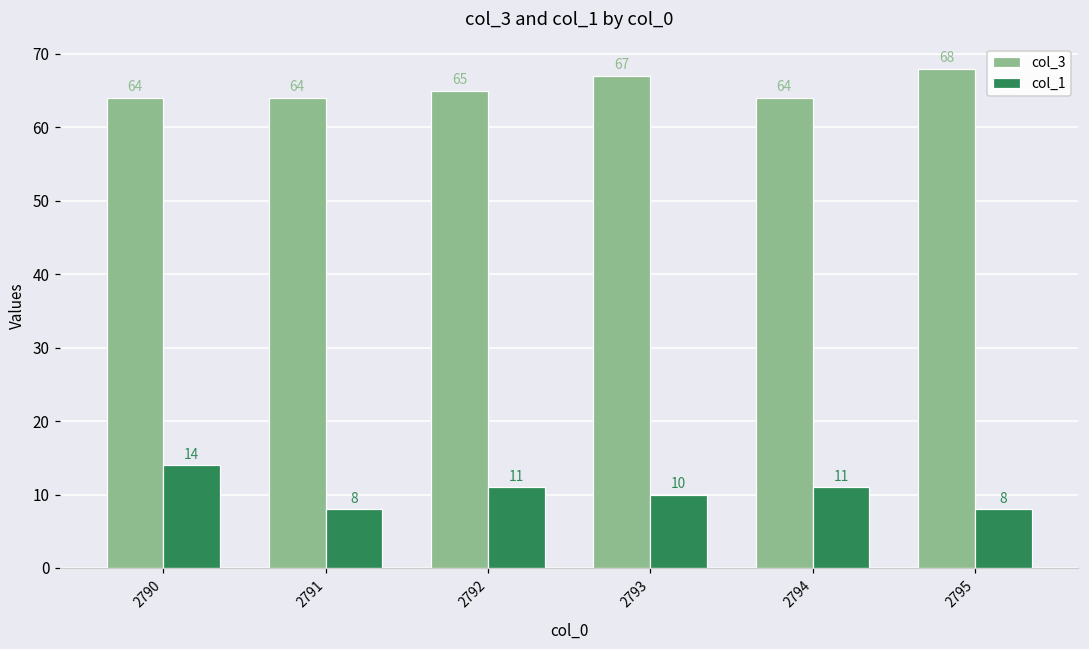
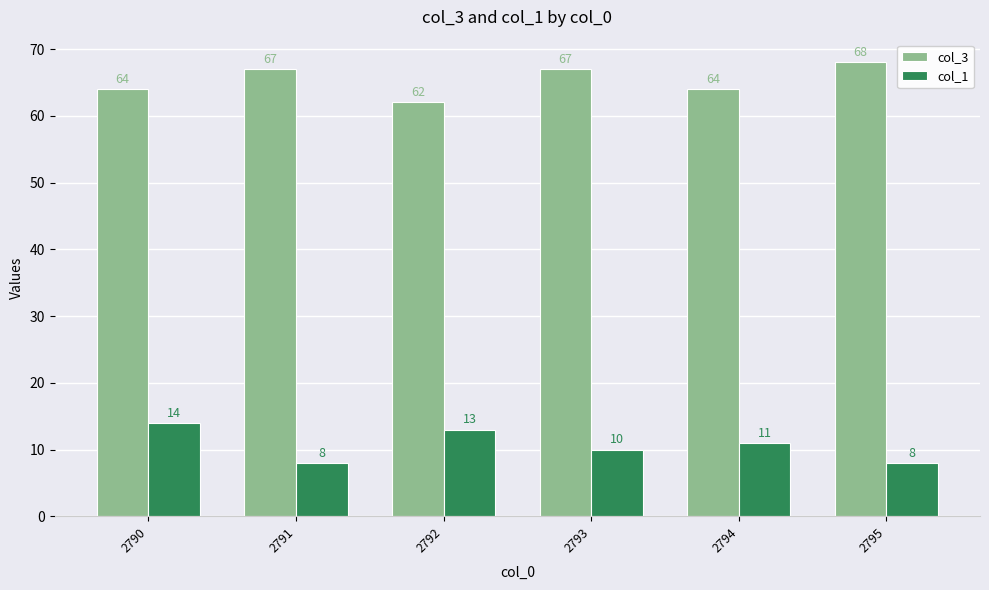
col_3, 2791: 64 -> 67
col_3, 2792: 65 -> 62
col_1, 2792: 11 -> 13
